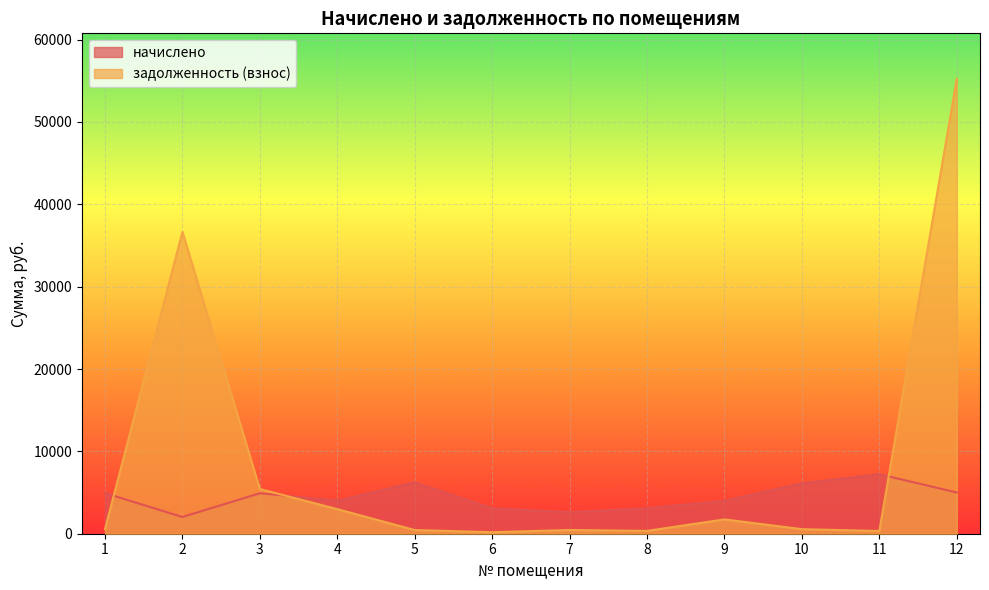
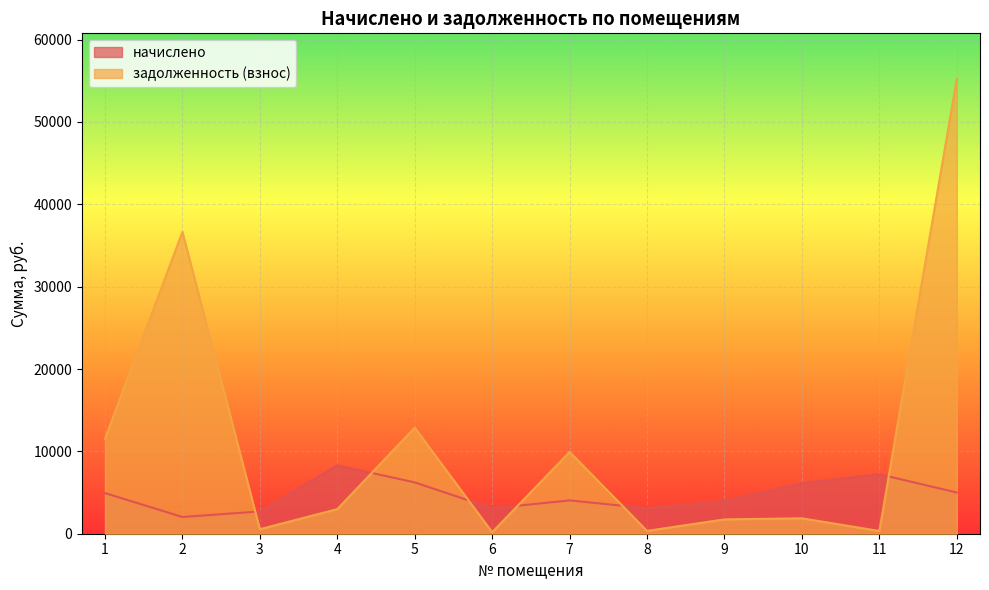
задолженность (взнос), 1: 1000 -> 12000
начислено, 3: 5000 -> 3000
задолженность (взнос), 3: 5000 -> 1000
начислено, 4: 4000 -> 8000
задолженность (взнос), 5: 0 -> 13000
начислено, 7: 3000 -> 4000
задолженность (взнос), 7: 0 -> 10000
задолженность (взнос), 10: 1000 -> 2000
